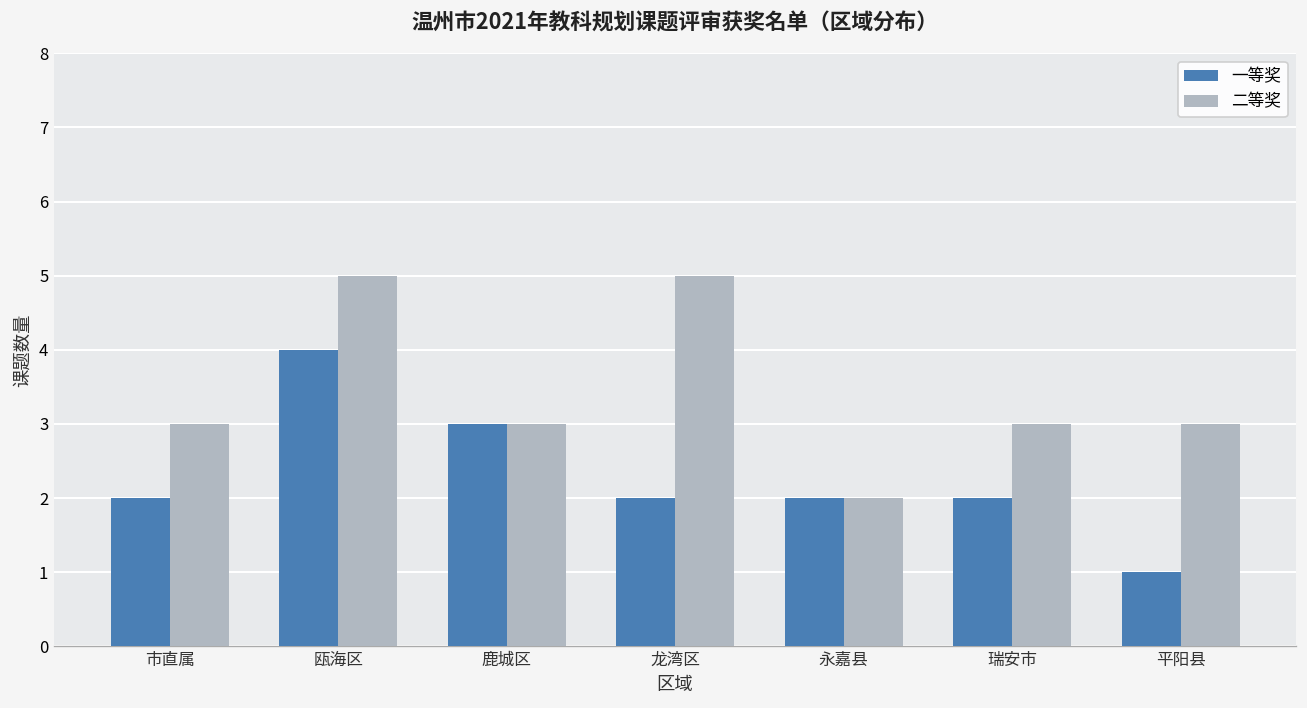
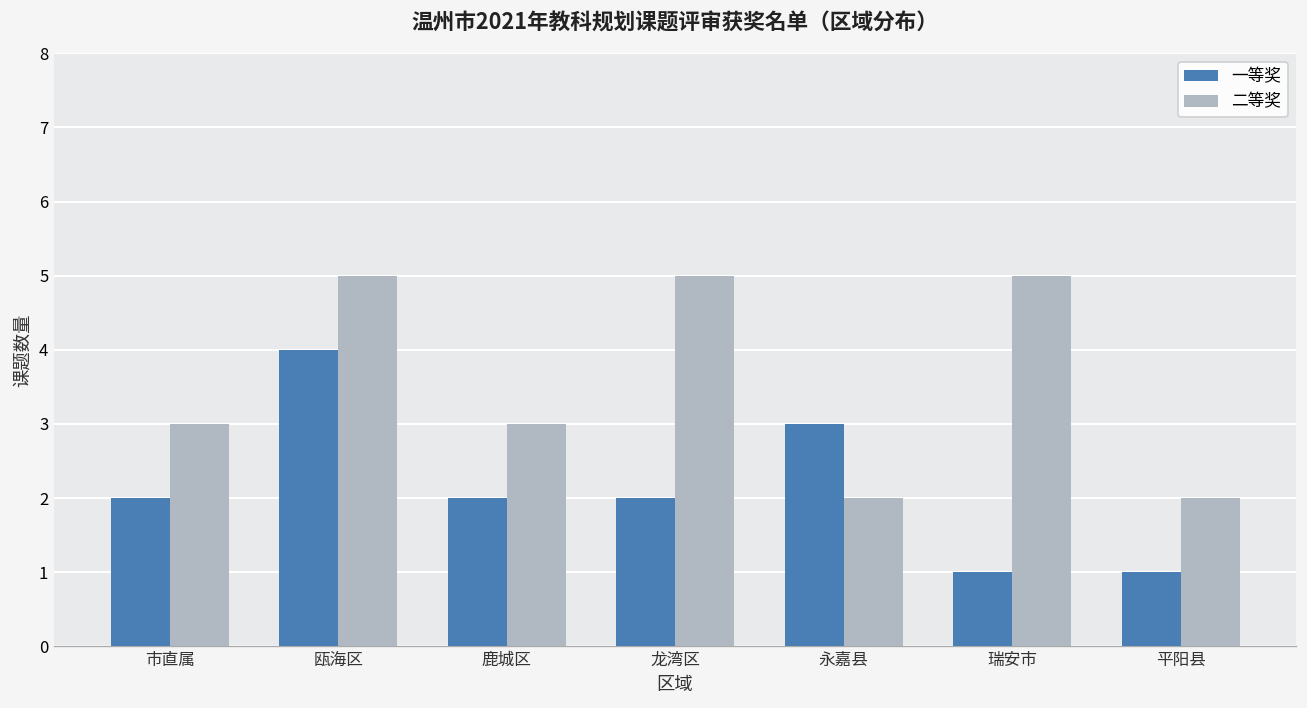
一等奖, 鹿城区: 3 -> 2
一等奖, 永嘉县: 2 -> 3
一等奖, 瑞安市: 2 -> 1
二等奖, 瑞安市: 3 -> 5
二等奖, 平阳县: 3 -> 2
